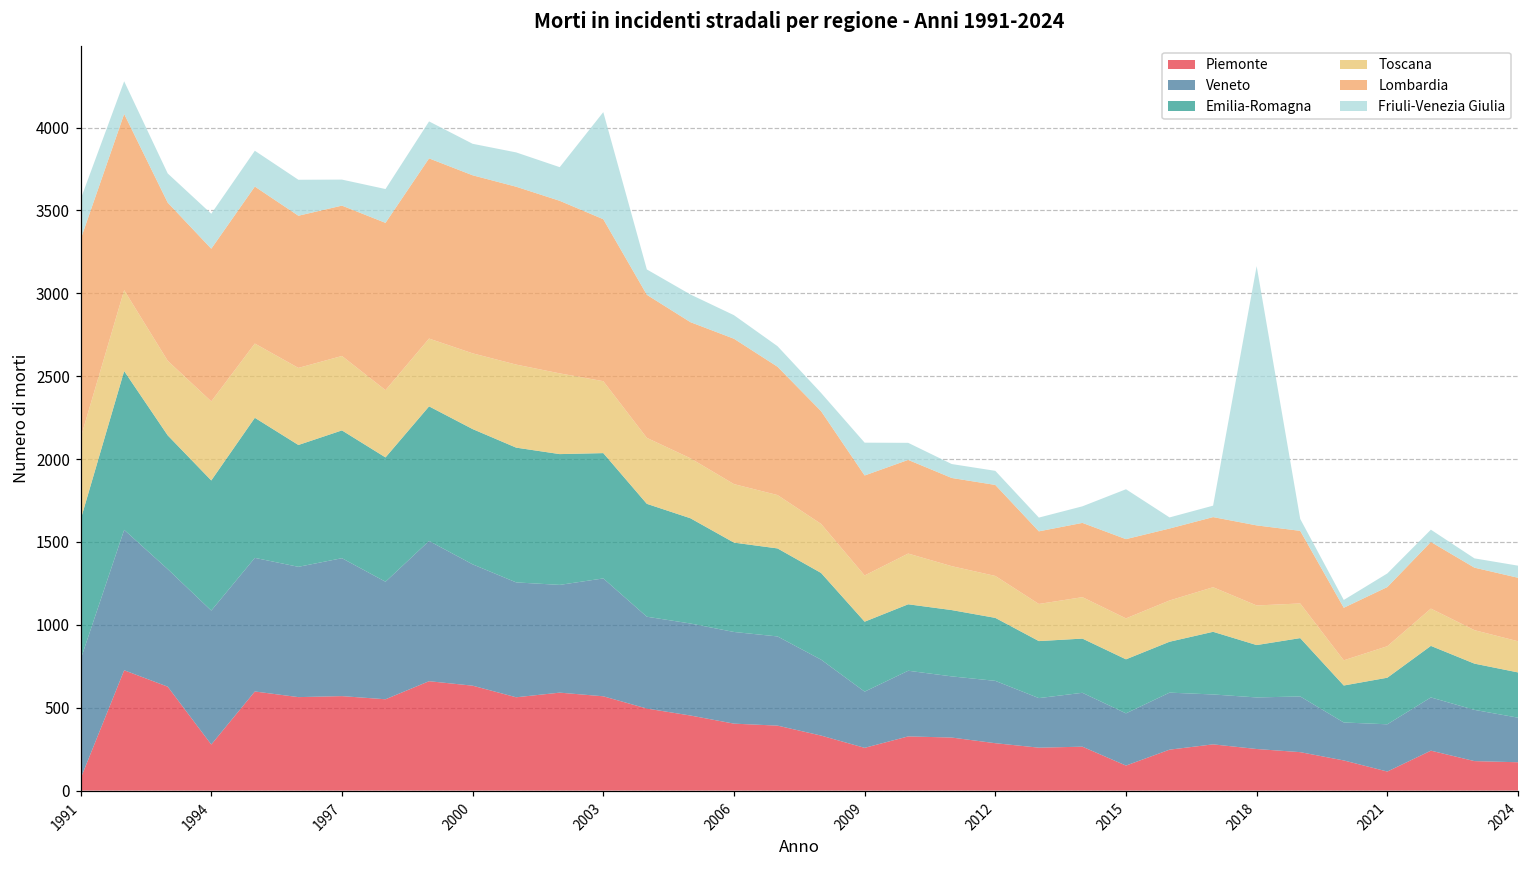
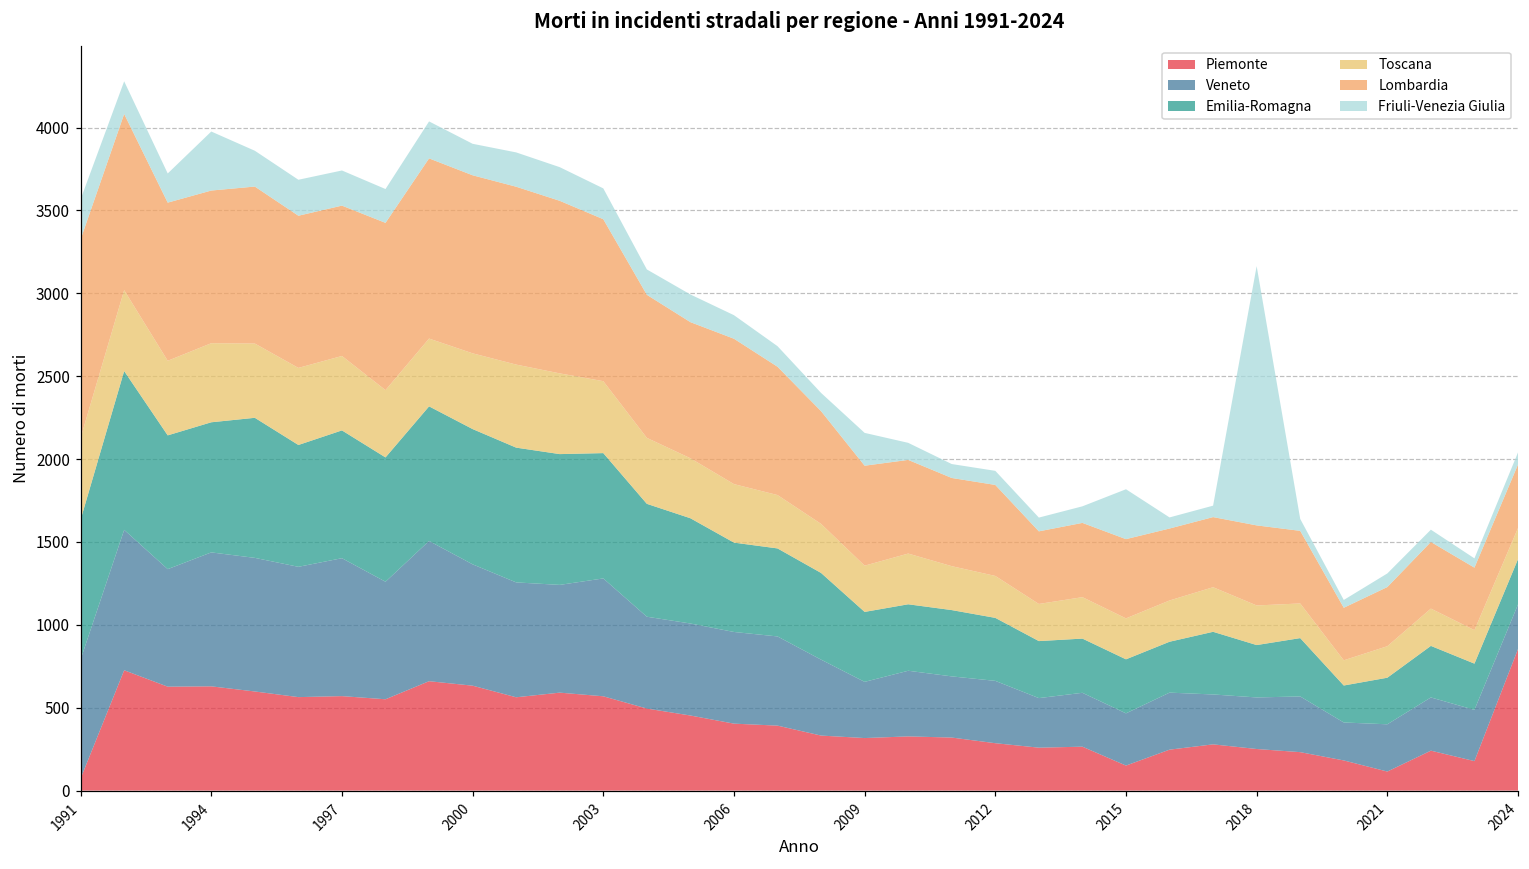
Piemonte, 1994: 280 -> 630
Friuli-Venezia Giulia, 1994: 210 -> 360
Friuli-Venezia Giulia, 1997: 160 -> 210
Friuli-Venezia Giulia, 2003: 650 -> 190
Piemonte, 2009: 260 -> 320
Piemonte, 2024: 170 -> 850
